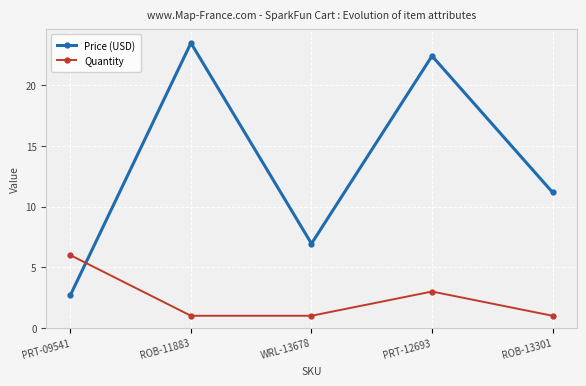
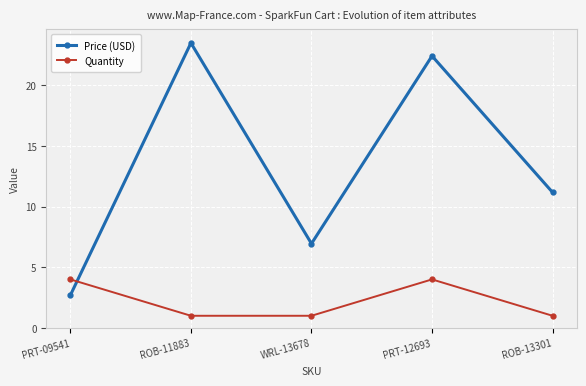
Quantity, PRT-09541: 6 -> 4
Quantity, PRT-12693: 3 -> 4
